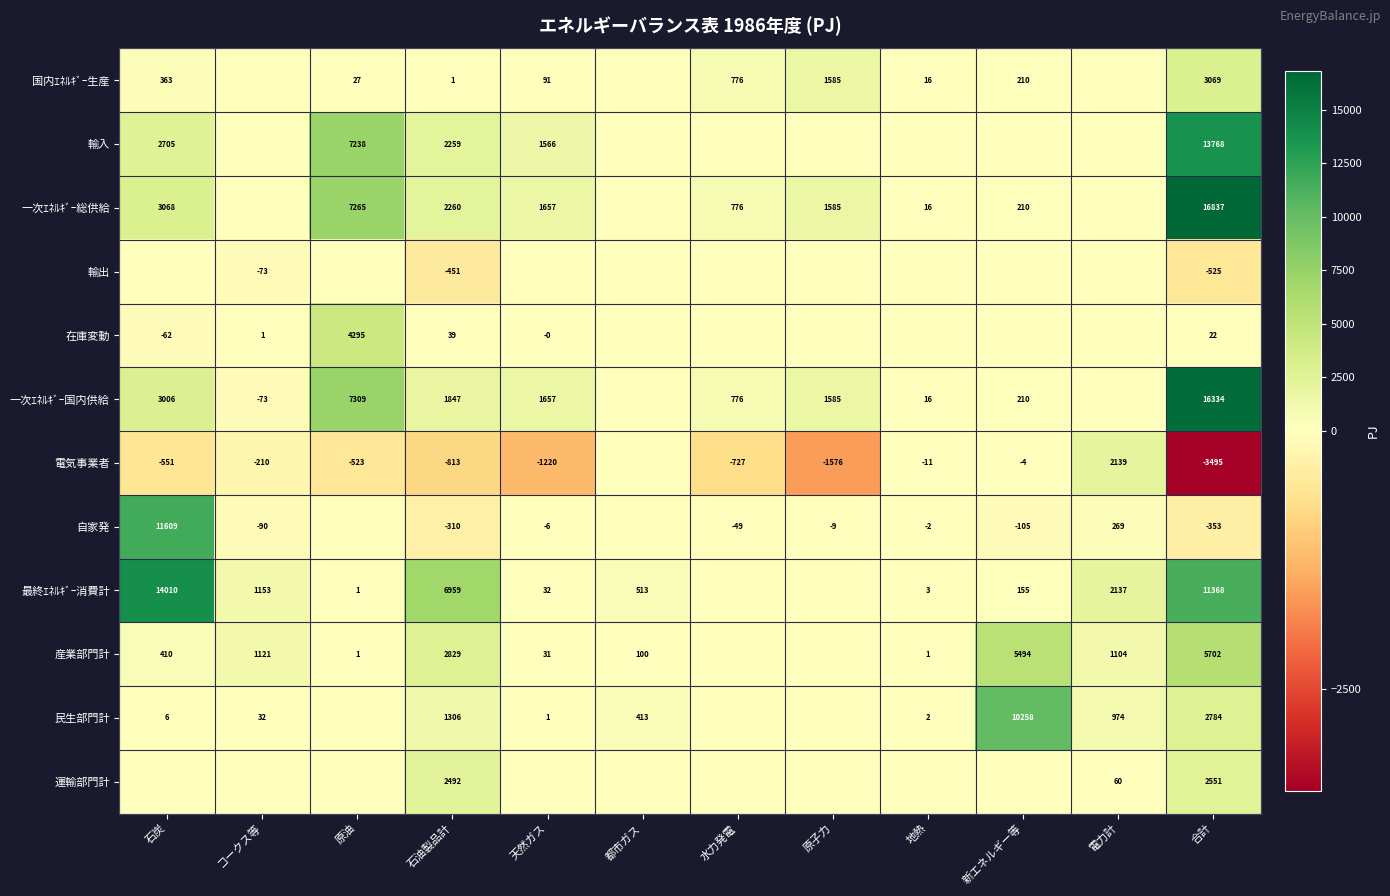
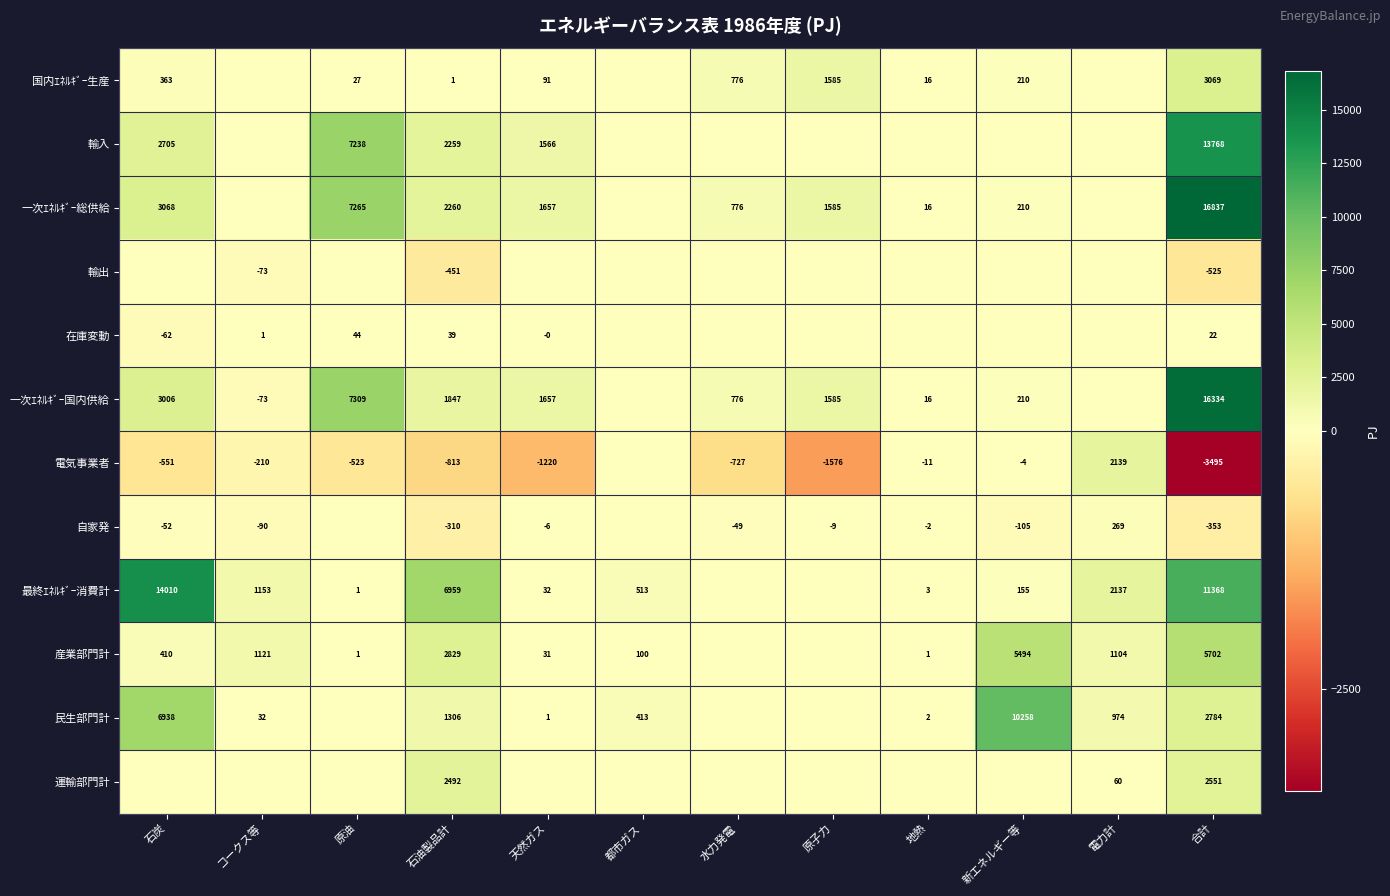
在庫変動, 原油: 4295 -> 44
自家発, 石炭: 11609 -> -52
民生部門計, 石炭: 6 -> 6938
